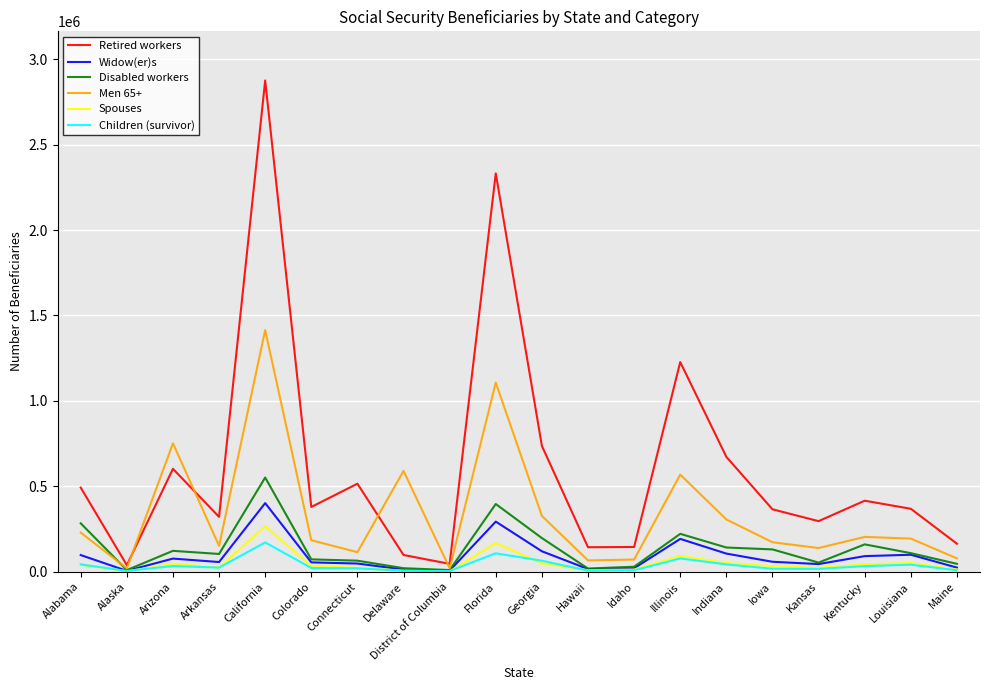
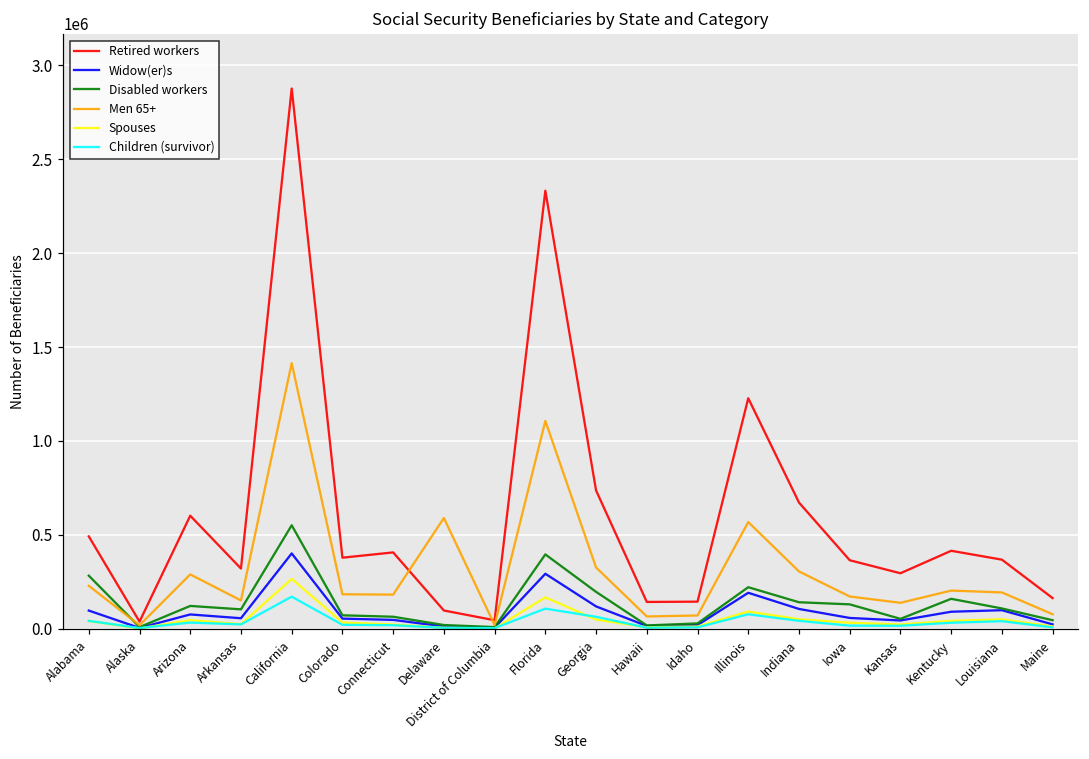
Men 65+, Arizona: 750000 -> 290000
Retired workers, Connecticut: 520000 -> 410000
Men 65+, Connecticut: 110000 -> 180000
